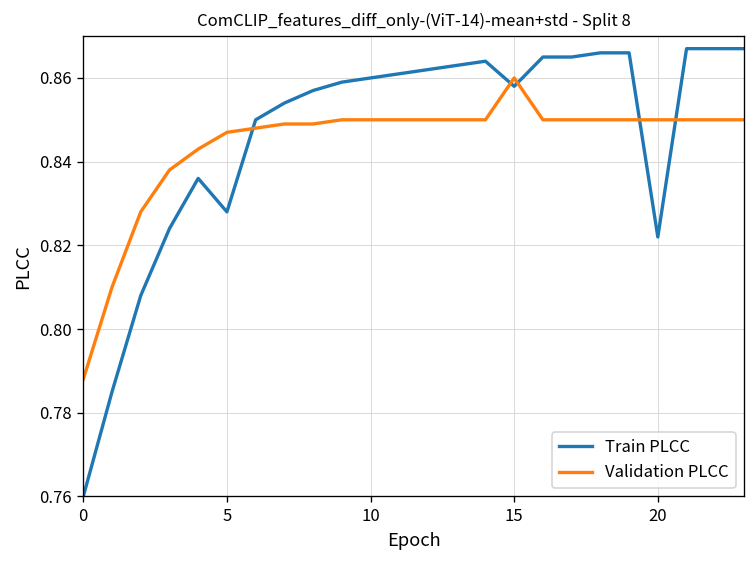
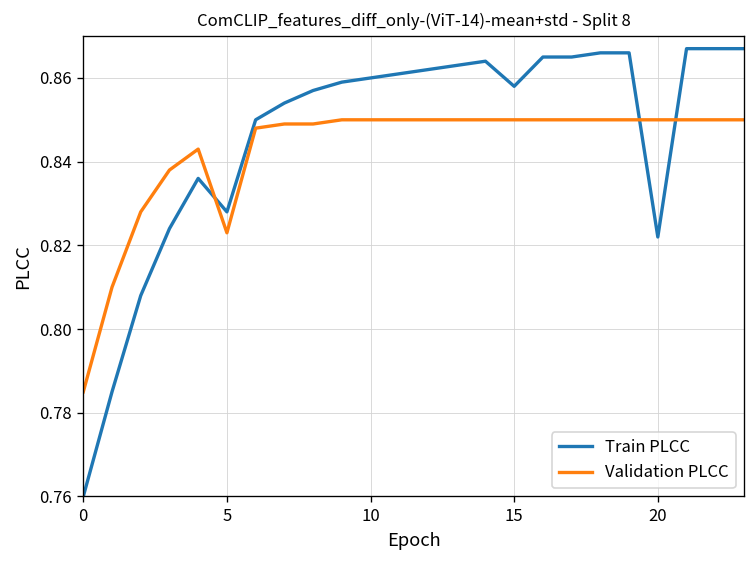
Validation PLCC, 0: 0.788 -> 0.785
Validation PLCC, 5: 0.847 -> 0.823
Validation PLCC, 15: 0.86 -> 0.85
